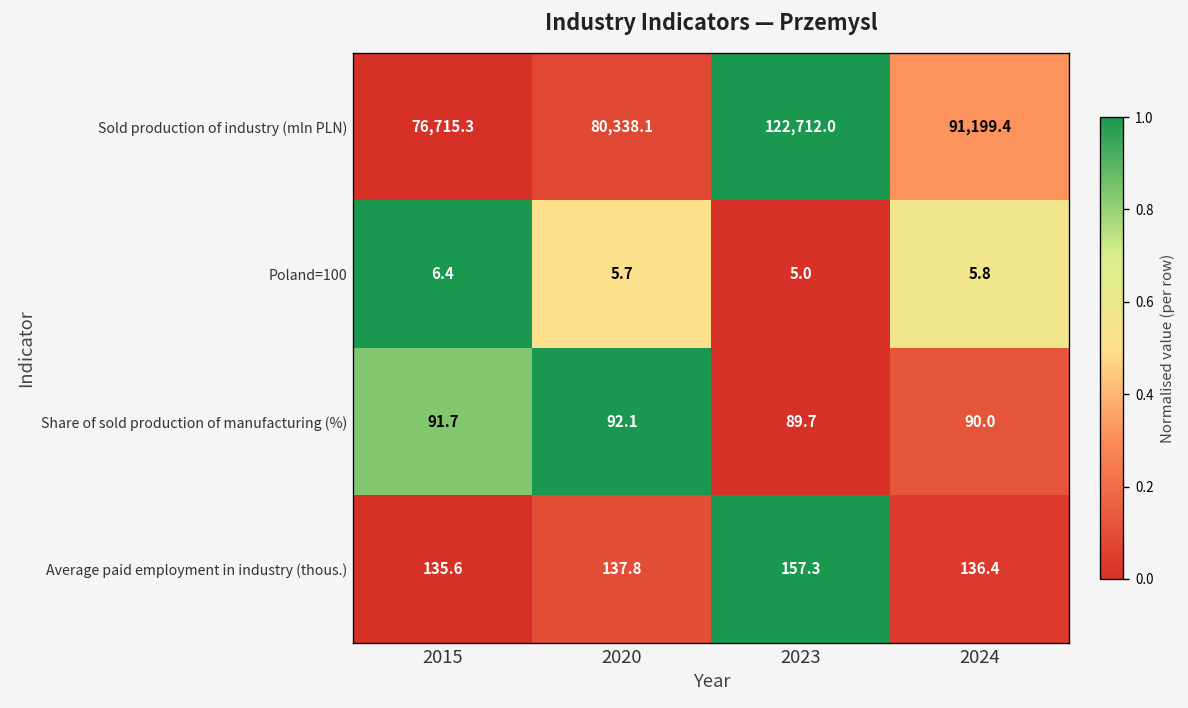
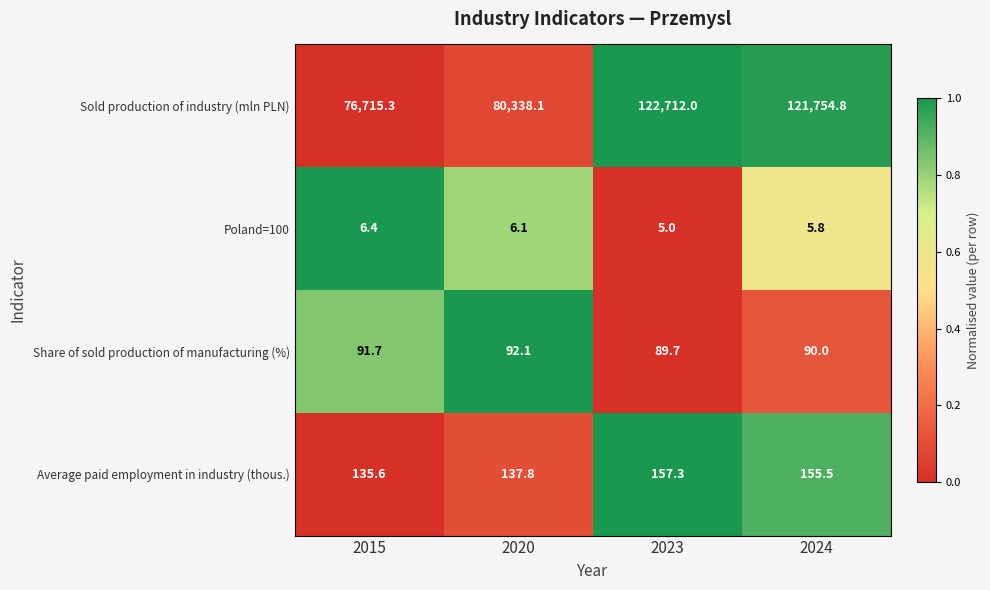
Sold production of industry (mln PLN), 2024: 91,199.4 -> 121,754.8
Poland=100, 2020: 5.7 -> 6.1
Average paid employment in industry (thous.), 2024: 136.4 -> 155.5
